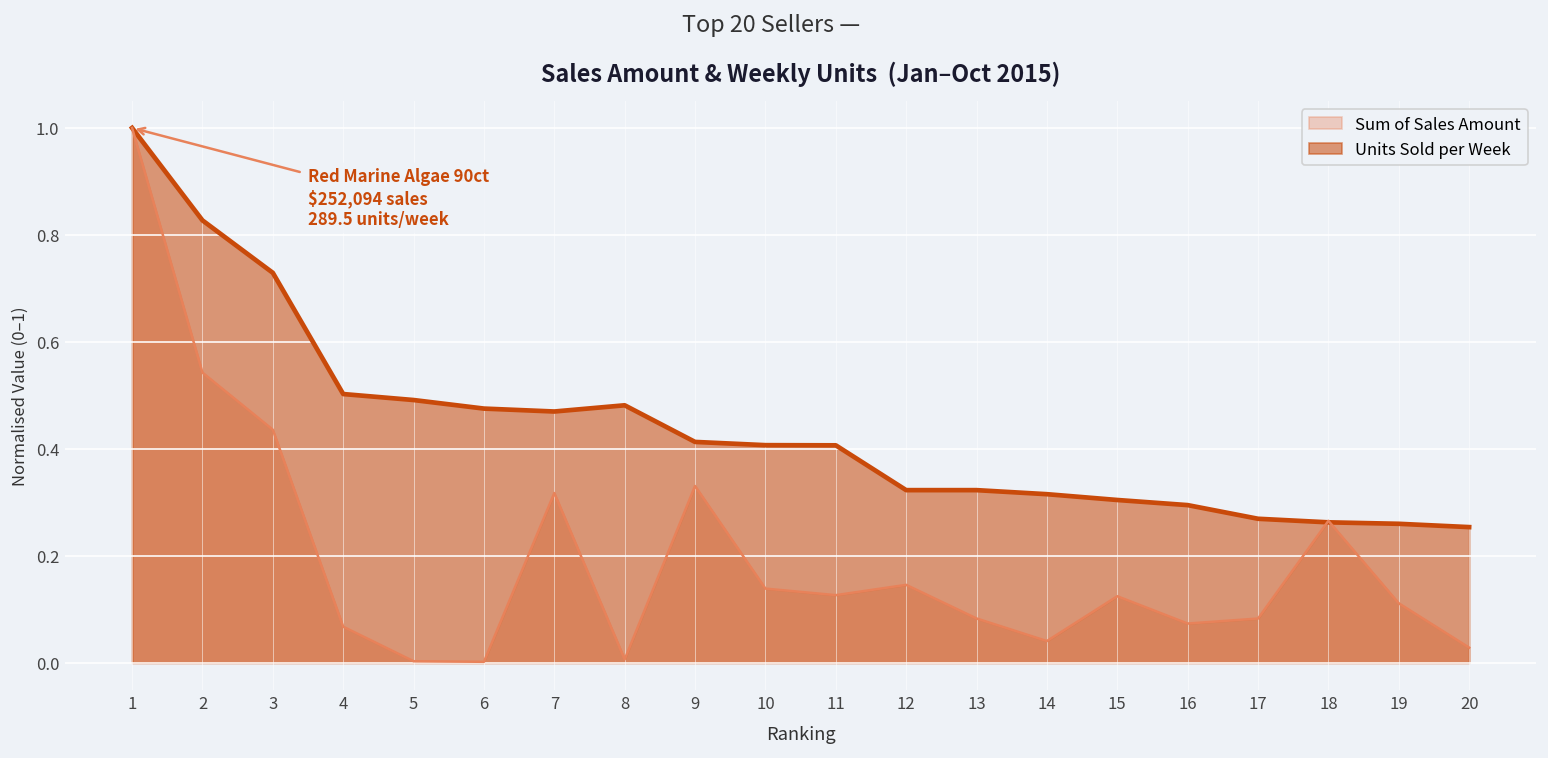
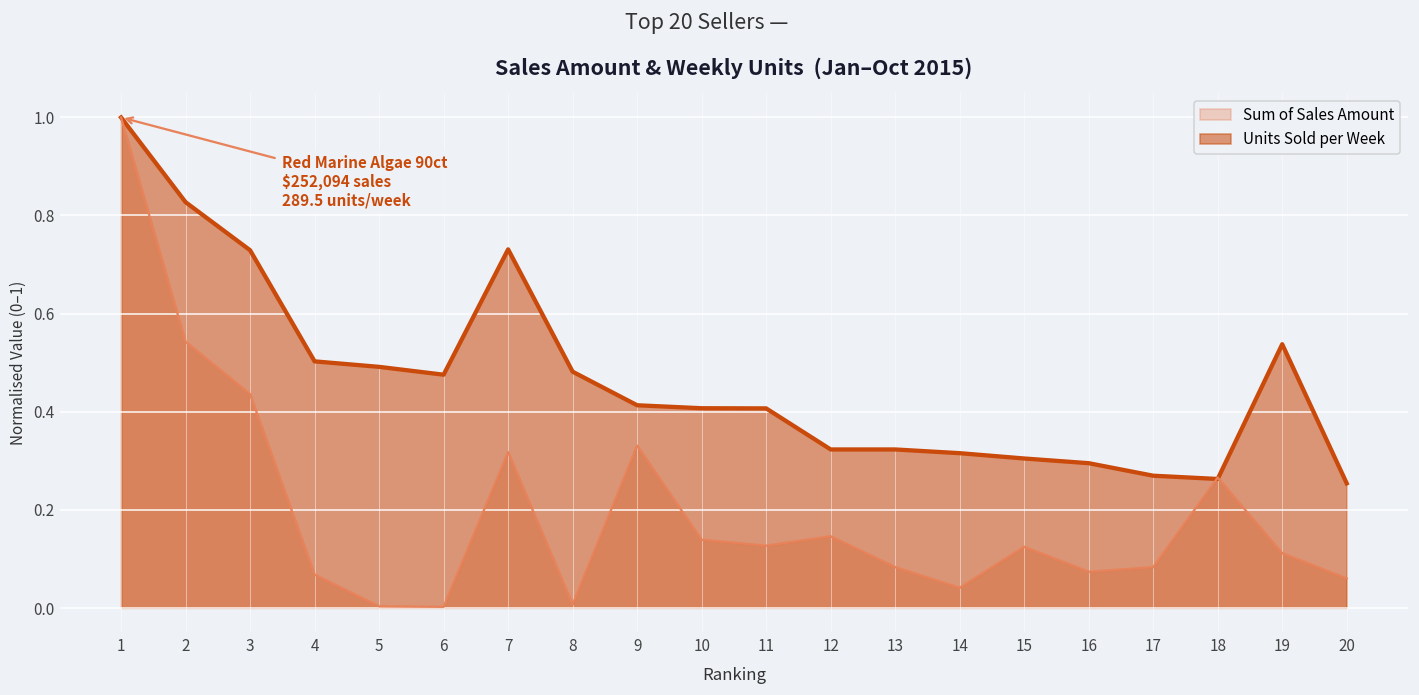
Units Sold per Week, 7: 0.47 -> 0.73
Units Sold per Week, 19: 0.26 -> 0.54
Sum of Sales Amount, 20: 0.03 -> 0.06
